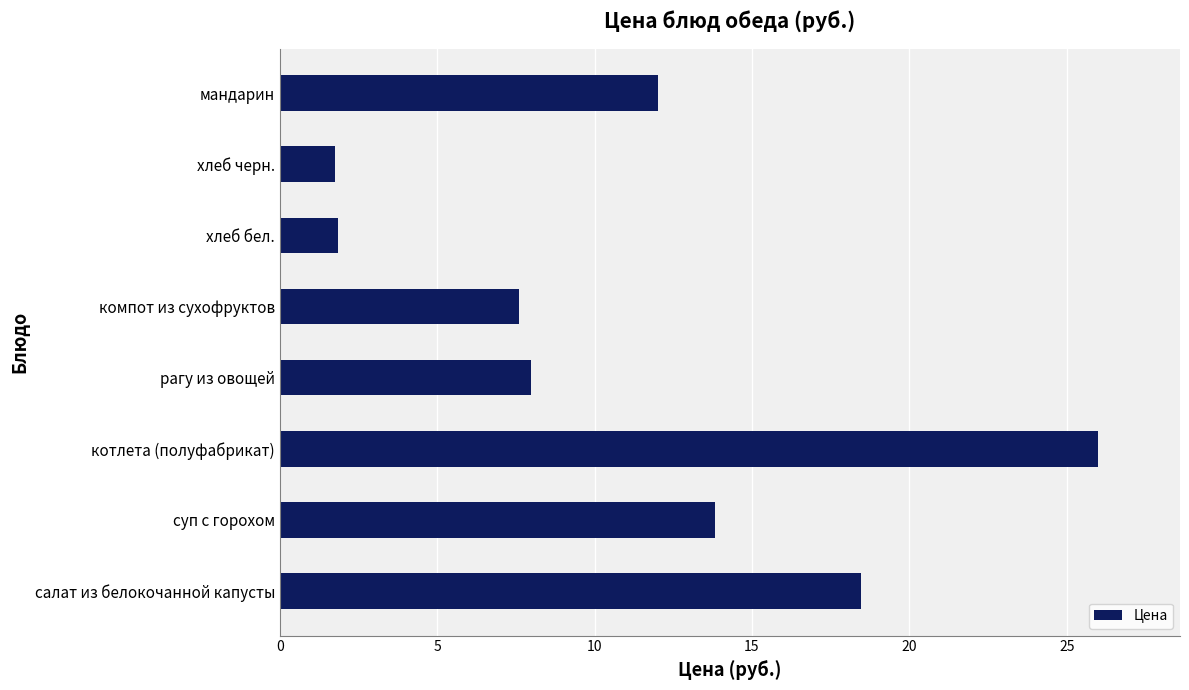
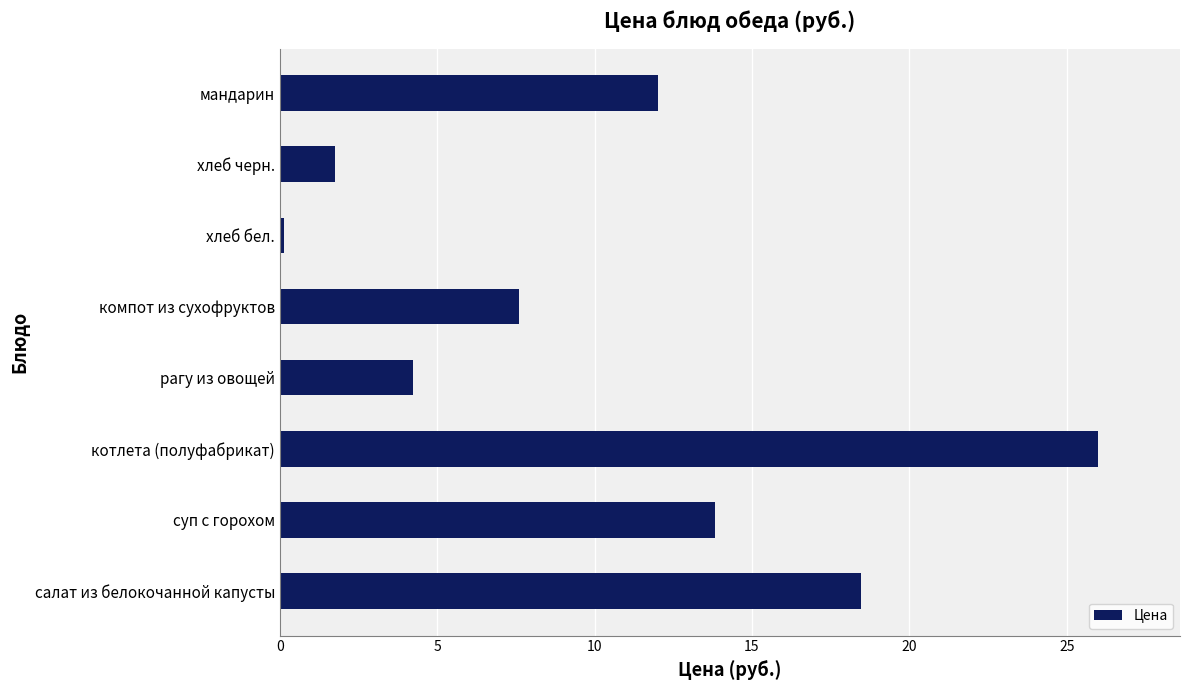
хлеб бел.: 1.9 -> 0.1
рагу из овощей: 8.0 -> 4.2
